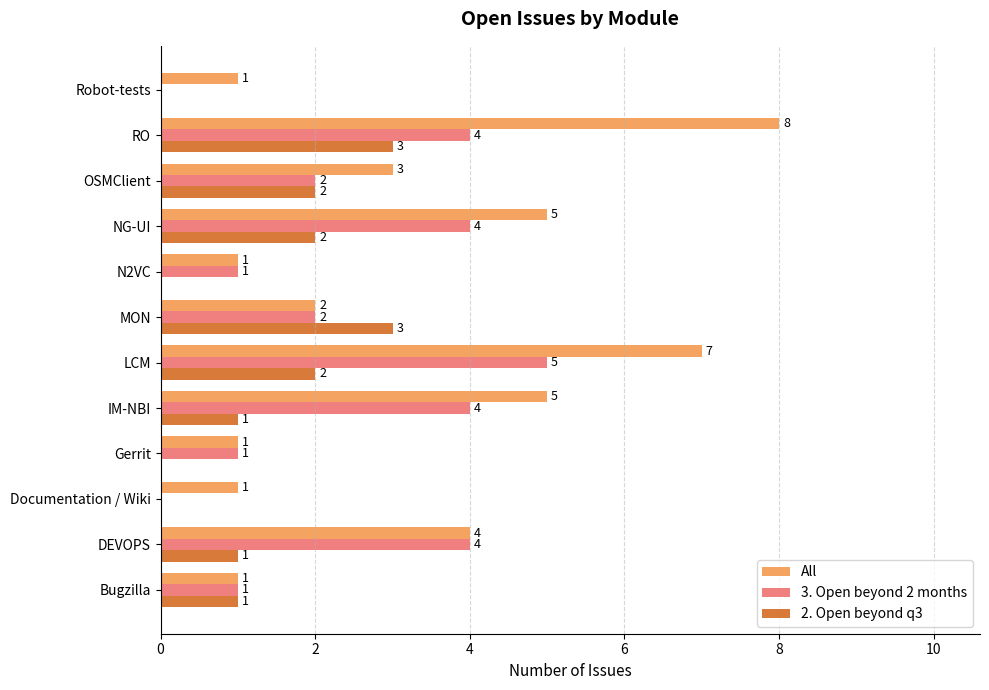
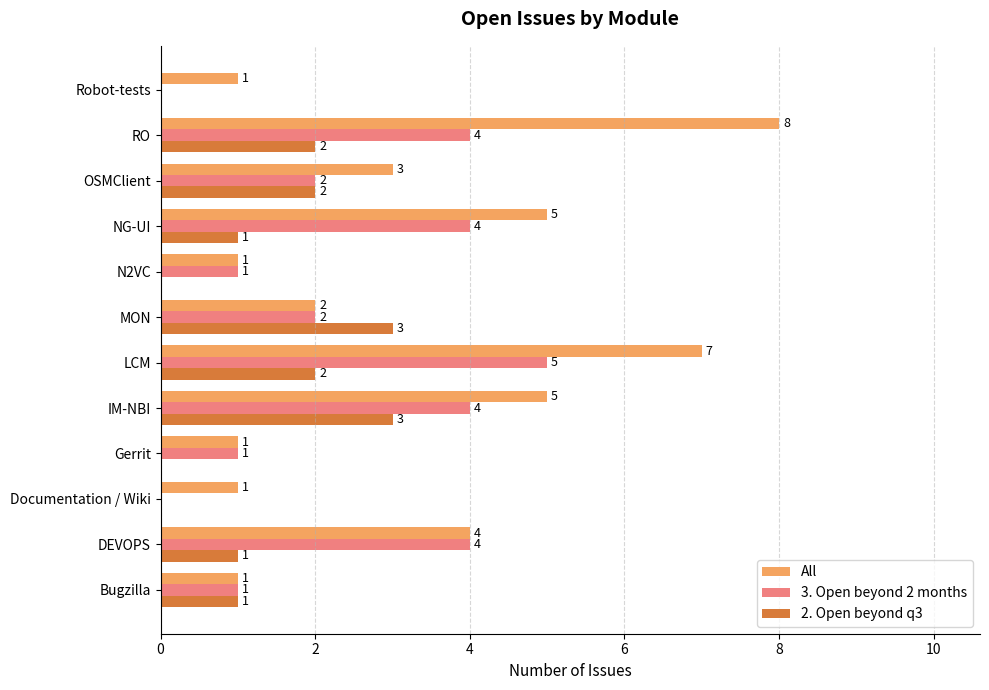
2. Open beyond q3, RO: 3 -> 2
2. Open beyond q3, NG-UI: 2 -> 1
2. Open beyond q3, IM-NBI: 1 -> 3
